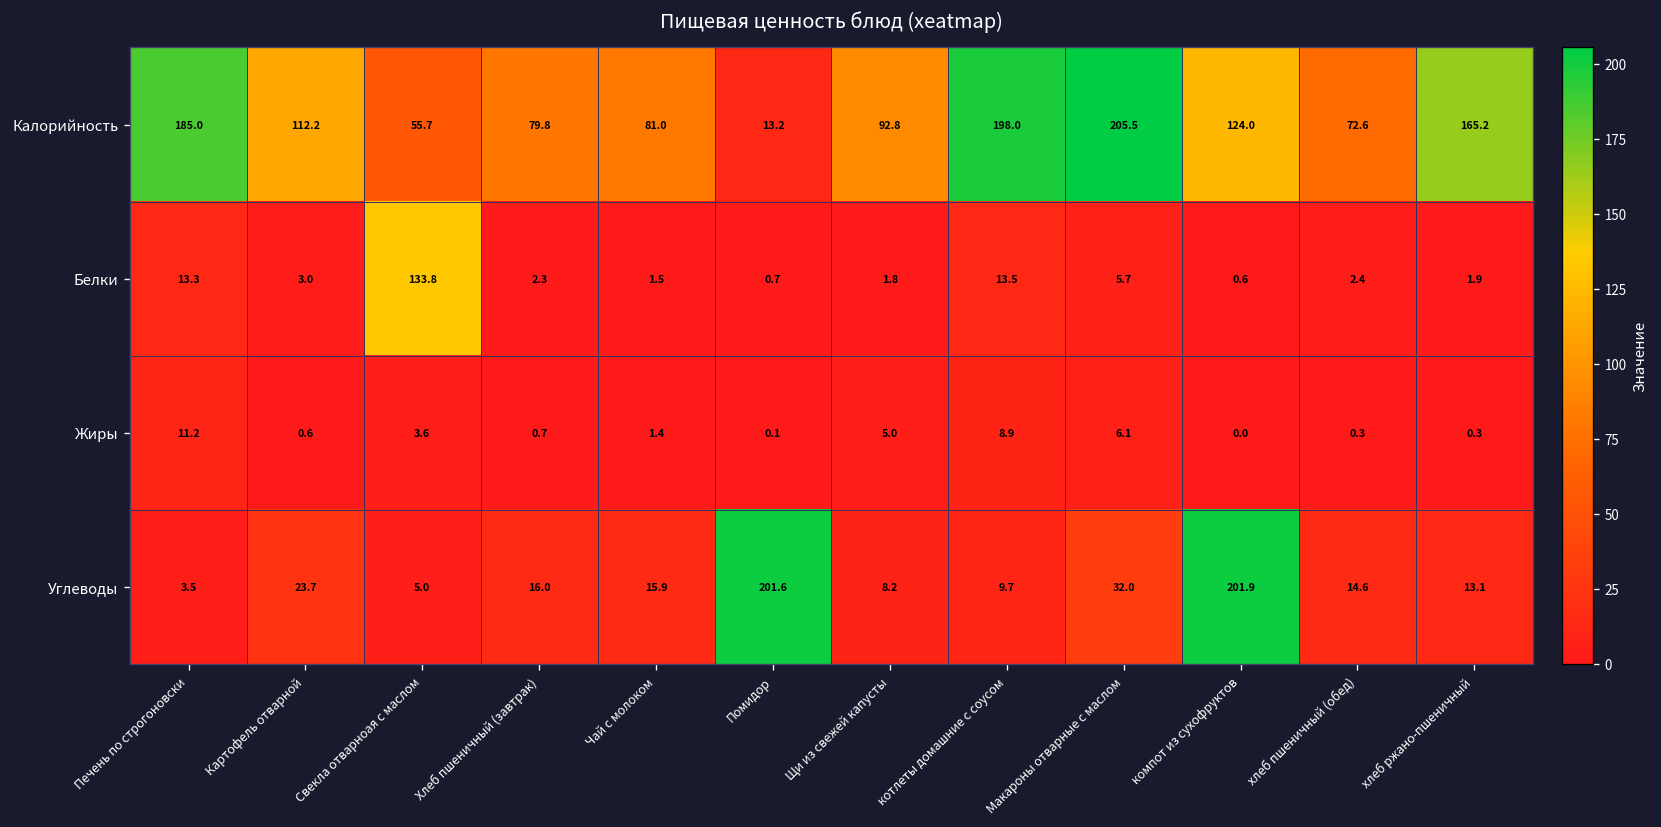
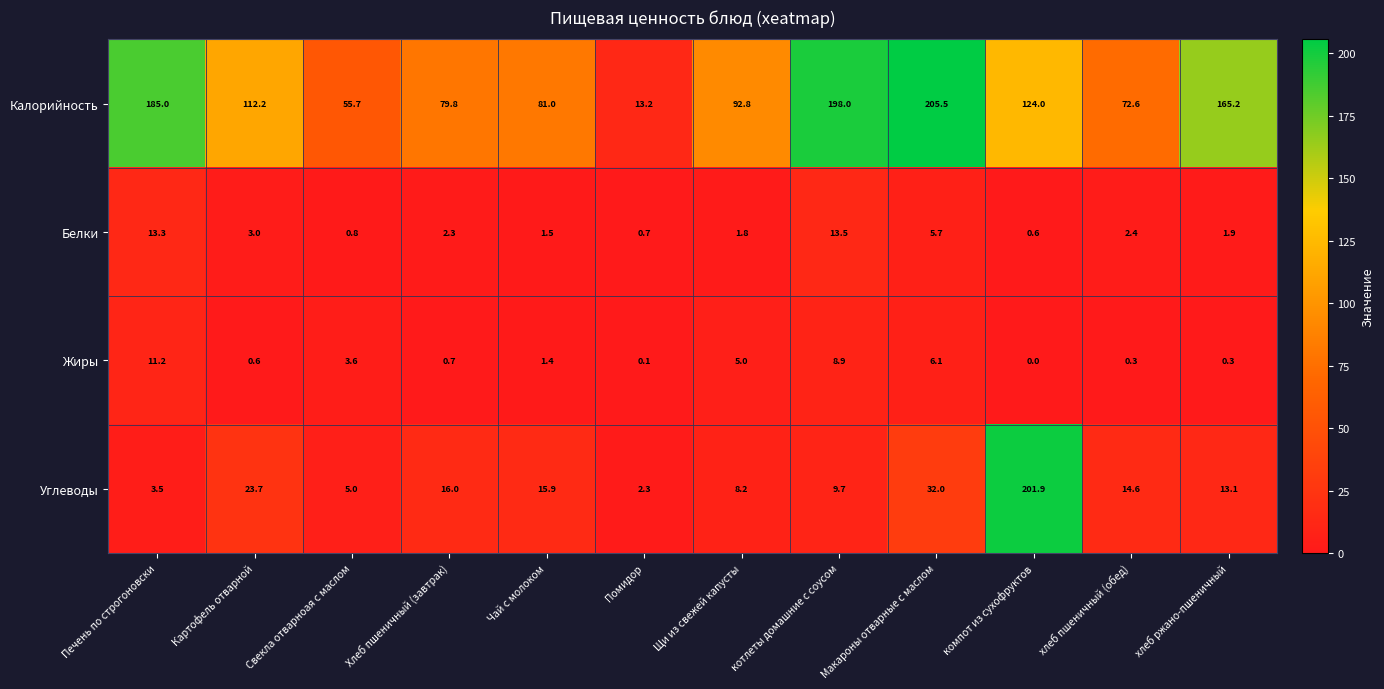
Белки, Свекла отварноая с маслом: 133.8 -> 0.8
Углеводы, Помидор: 201.6 -> 2.3
